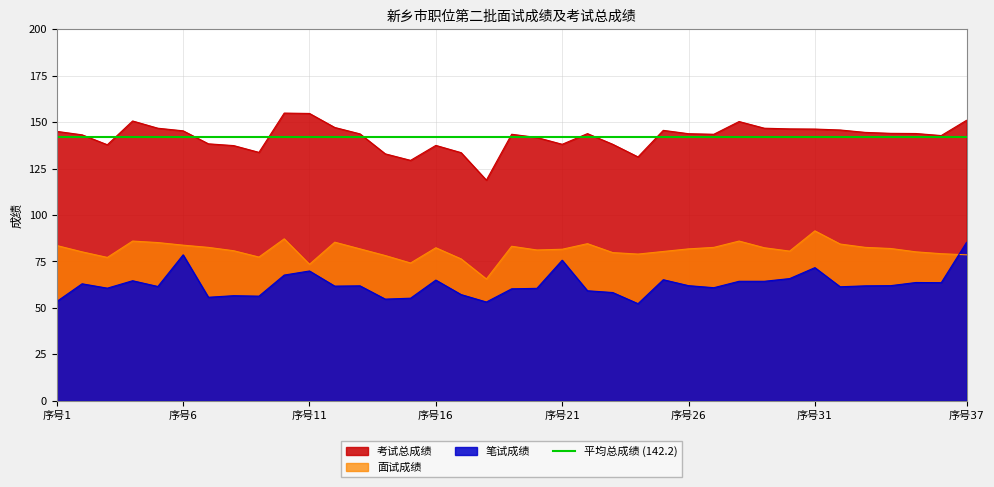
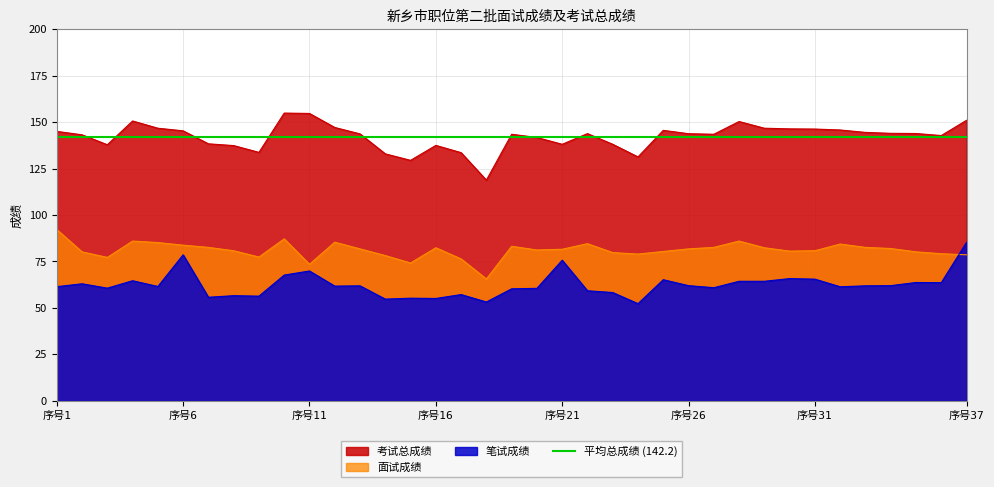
面试成绩, 序号1: 84 -> 92
笔试成绩, 序号1: 53 -> 61
笔试成绩, 序号16: 65 -> 55
面试成绩, 序号31: 92 -> 81
笔试成绩, 序号31: 72 -> 66
